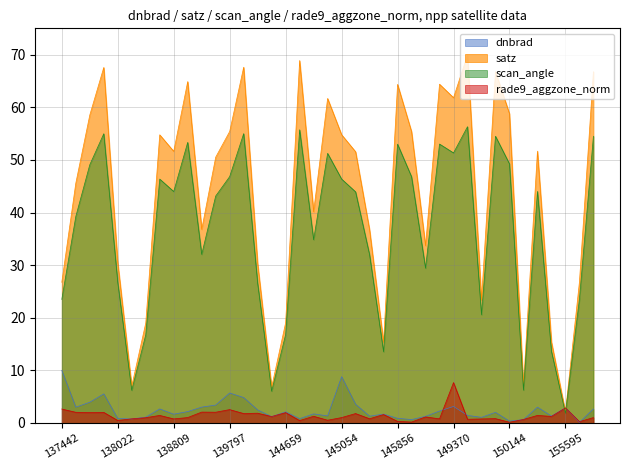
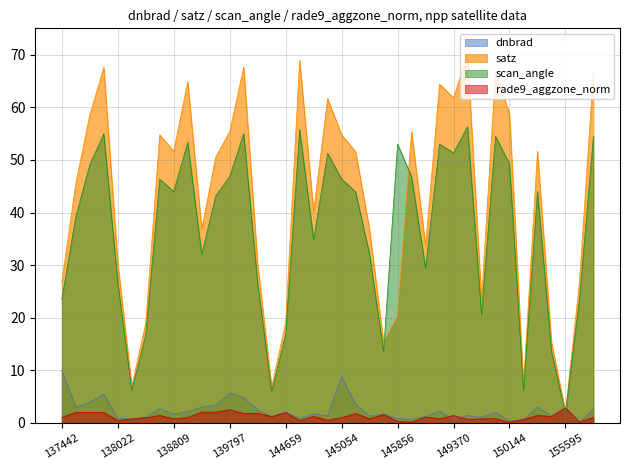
rade9_aggzone_norm, 137442: 3 -> 1
satz, 145856: 64 -> 20
dnbrad, 149370: 3 -> 1
rade9_aggzone_norm, 149370: 8 -> 1
